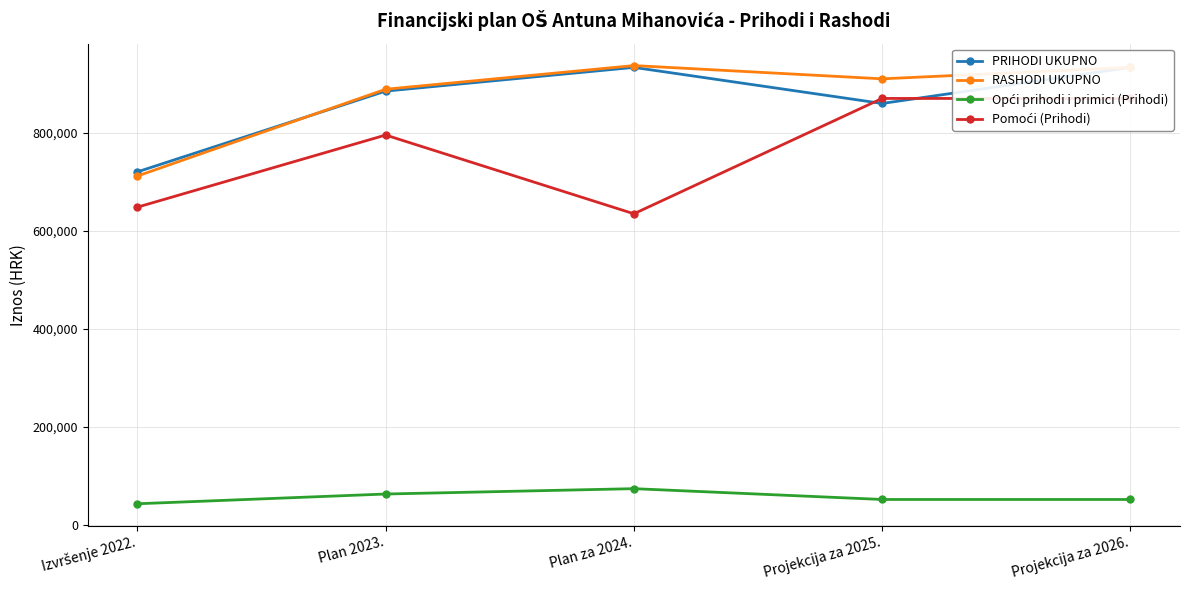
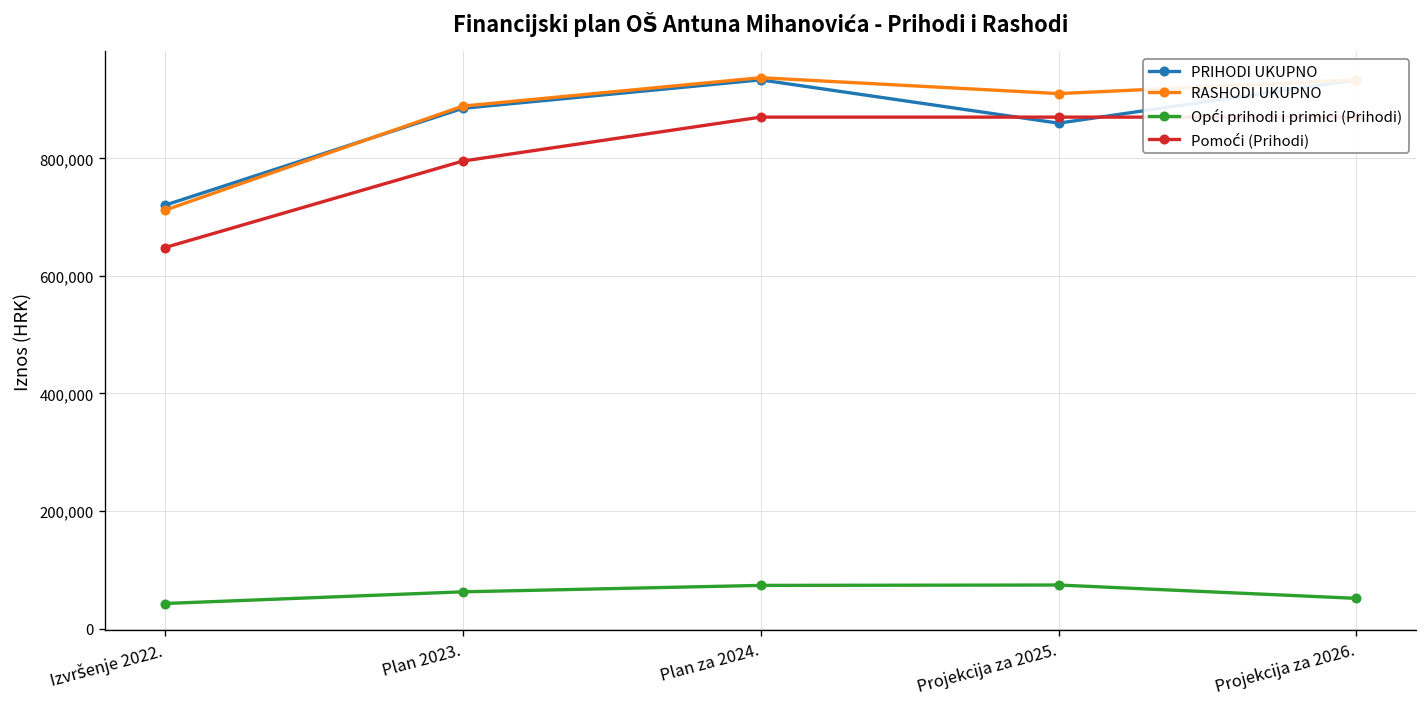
Pomoći (Prihodi), Plan za 2024.: 630,000 -> 870,000
Opći prihodi i primici (Prihodi), Projekcija za 2025.: 50,000 -> 70,000
